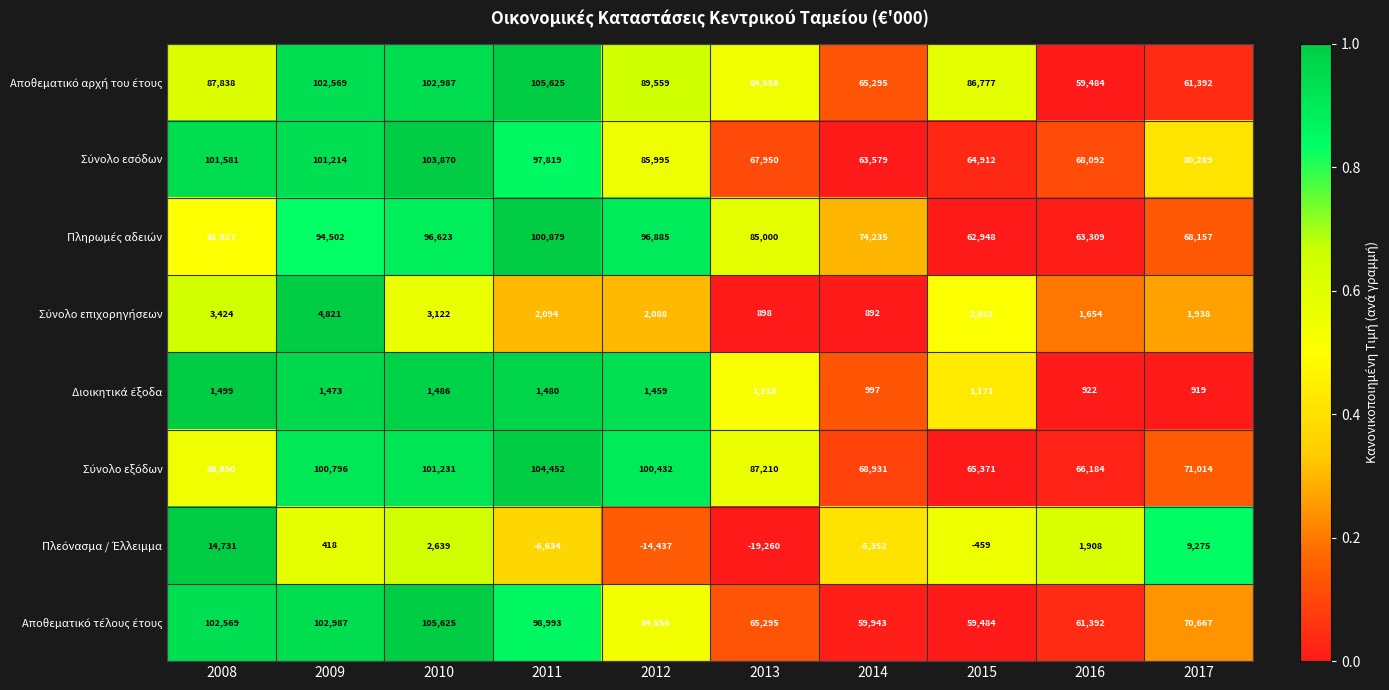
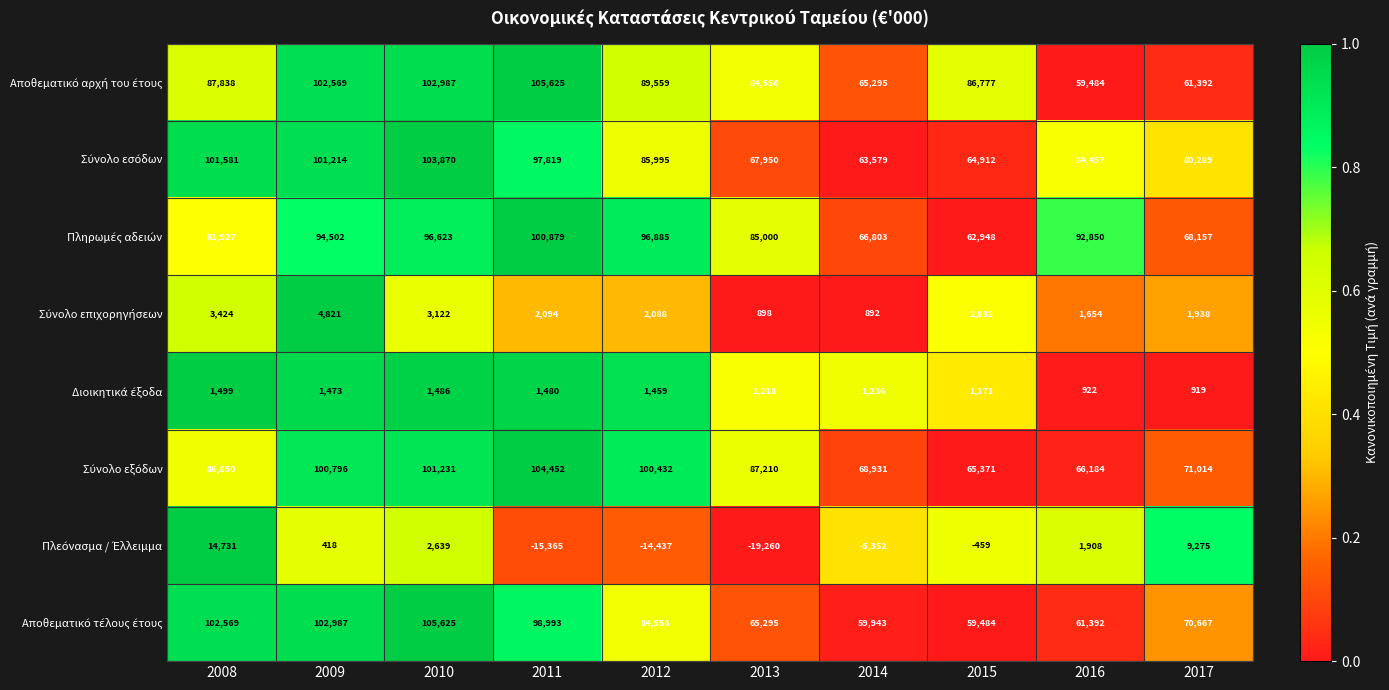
Σύνολο εσόδων, 2016: 68,092 -> 84,457
Πληρωμές αδειών, 2014: 74,235 -> 66,803
Πληρωμές αδειών, 2016: 63,309 -> 92,850
Διοικητικά έξοδα, 2014: 997 -> 1,236
Πλεόνασμα / Έλλειμμα, 2011: -6,634 -> -15,365
